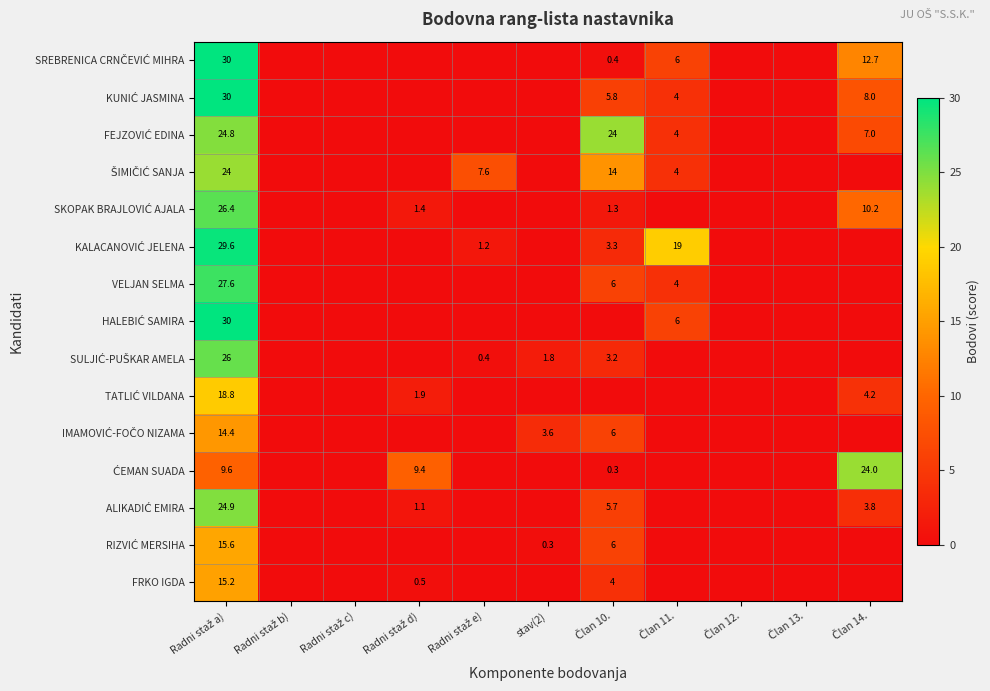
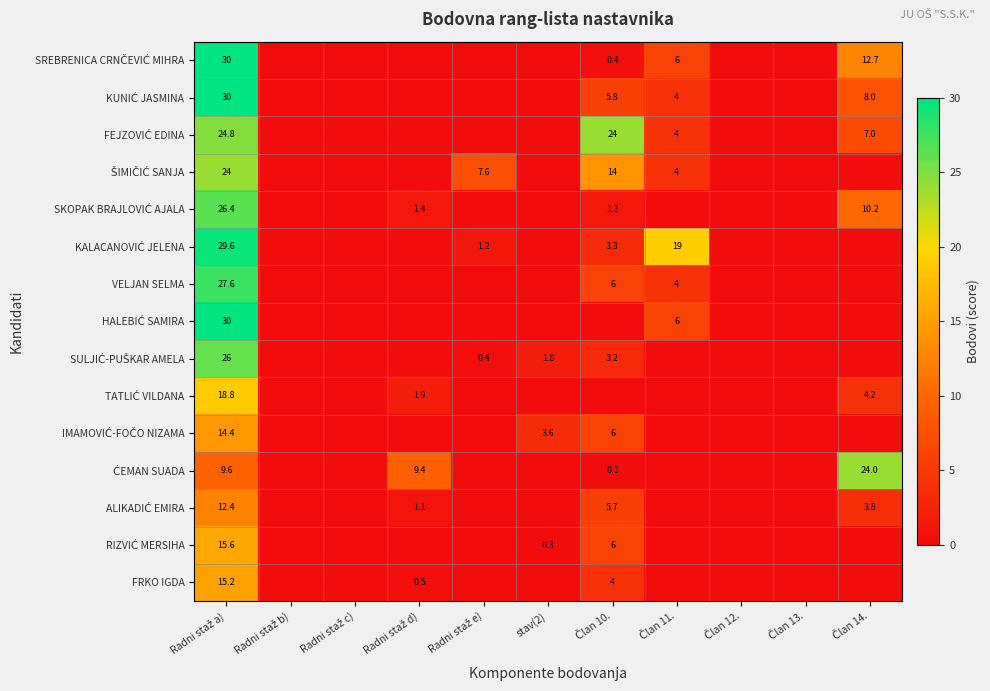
ALIKADIĆ EMIRA, Radni staž a): 24.9 -> 12.4
